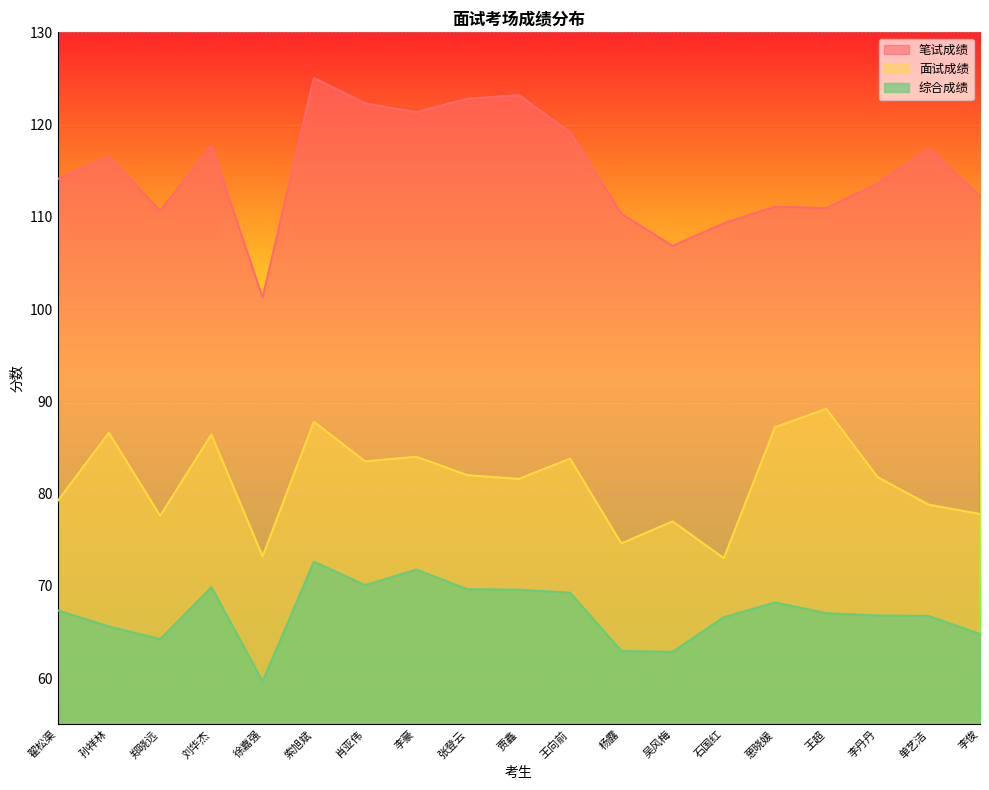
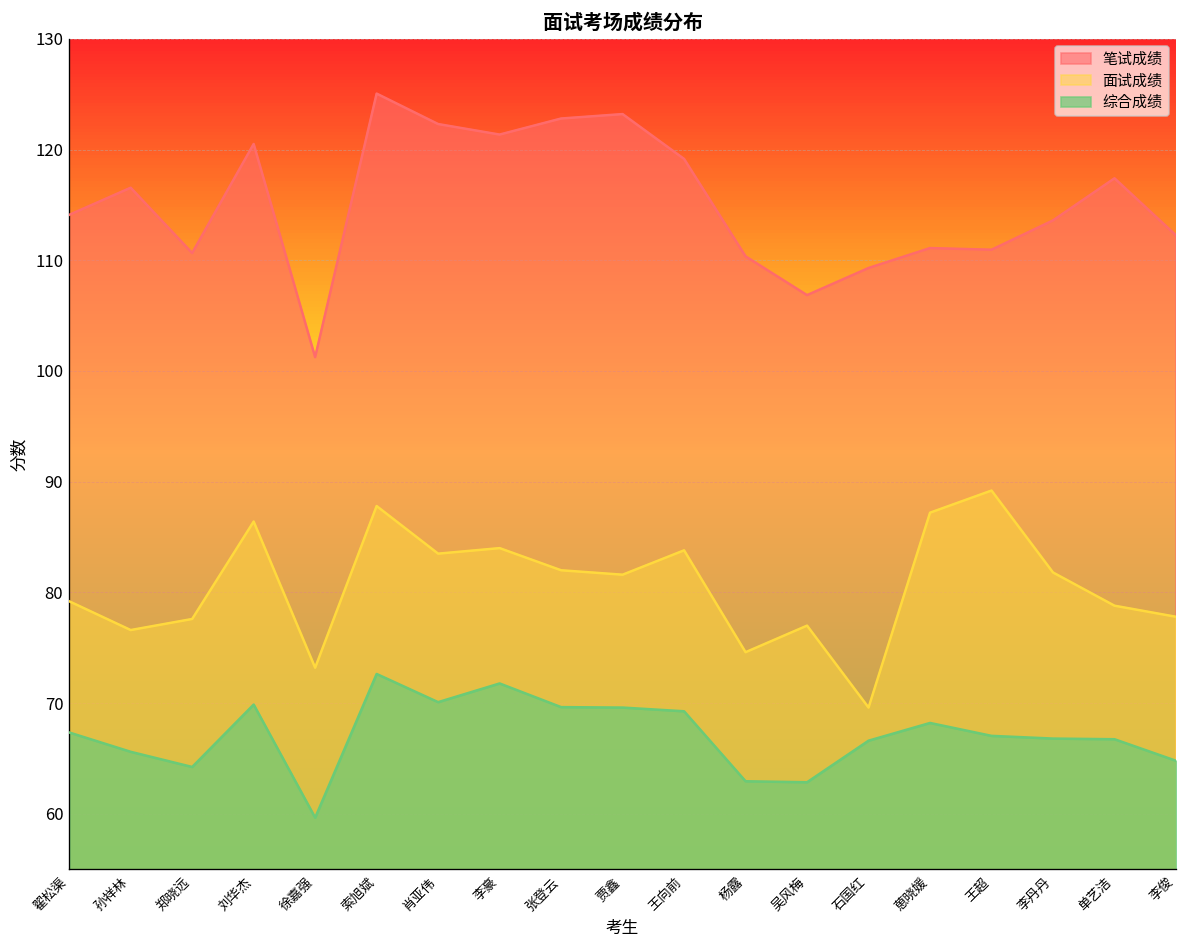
面试成绩, 孙祥林: 87 -> 77
笔试成绩, 刘华杰: 118 -> 121
面试成绩, 石国红: 73 -> 70
